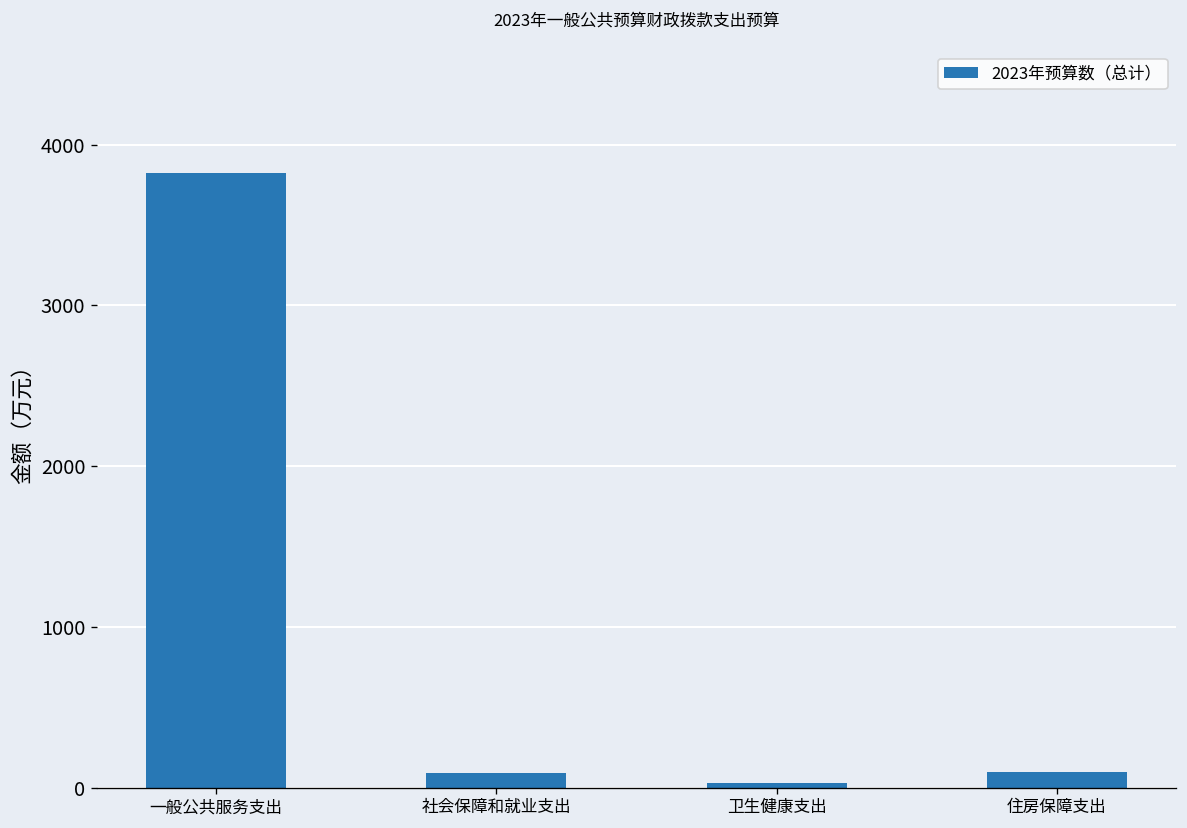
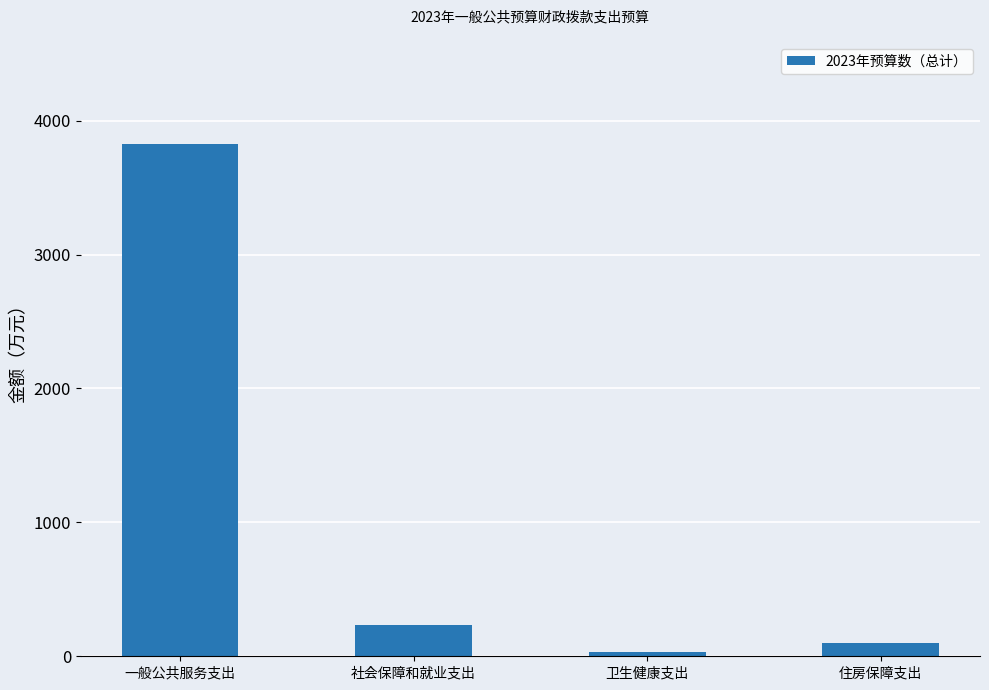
社会保障和就业支出: 90 -> 230
